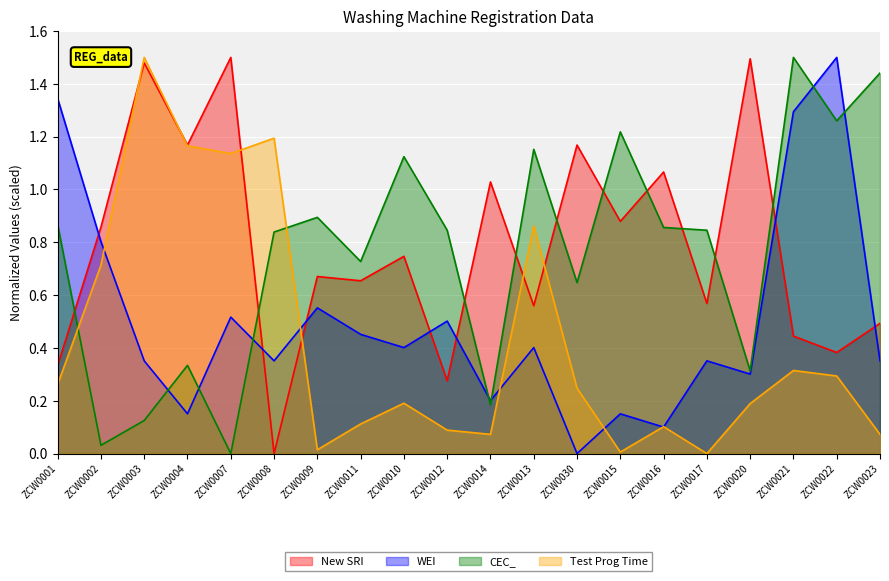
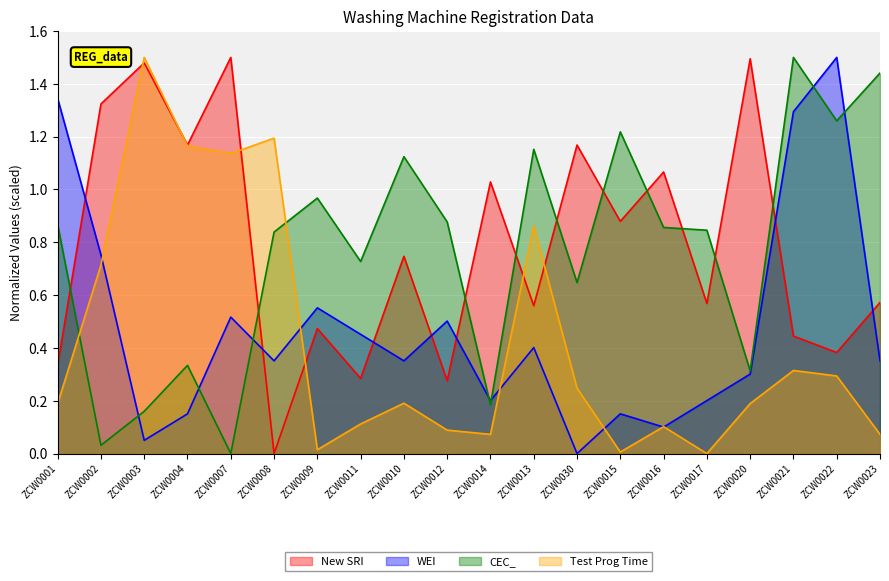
Test Prog Time, ZCW0001: 0.26 -> 0.19
New SRI, ZCW0002: 0.86 -> 1.32
WEI, ZCW0002: 0.80 -> 0.75
WEI, ZCW0003: 0.35 -> 0.05
CEC_, ZCW0003: 0.13 -> 0.16
New SRI, ZCW0009: 0.67 -> 0.47
CEC_, ZCW0009: 0.89 -> 0.97
New SRI, ZCW0011: 0.65 -> 0.28
WEI, ZCW0010: 0.40 -> 0.35
CEC_, ZCW0012: 0.85 -> 0.88
WEI, ZCW0017: 0.35 -> 0.20
New SRI, ZCW0023: 0.49 -> 0.57
